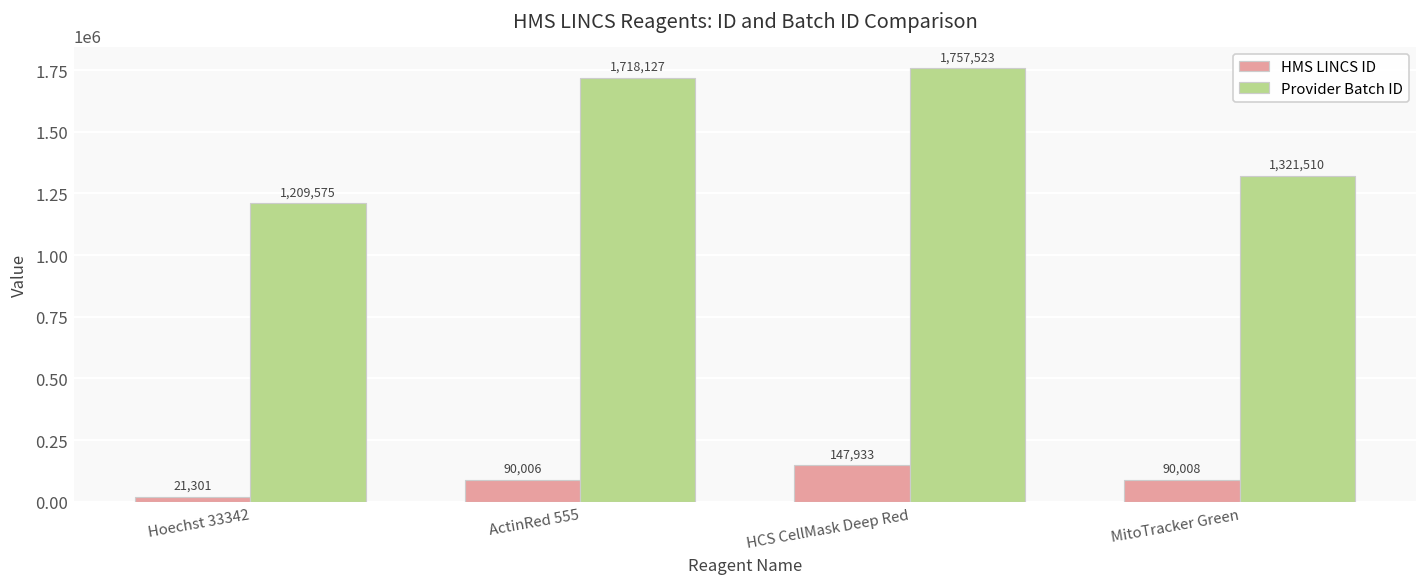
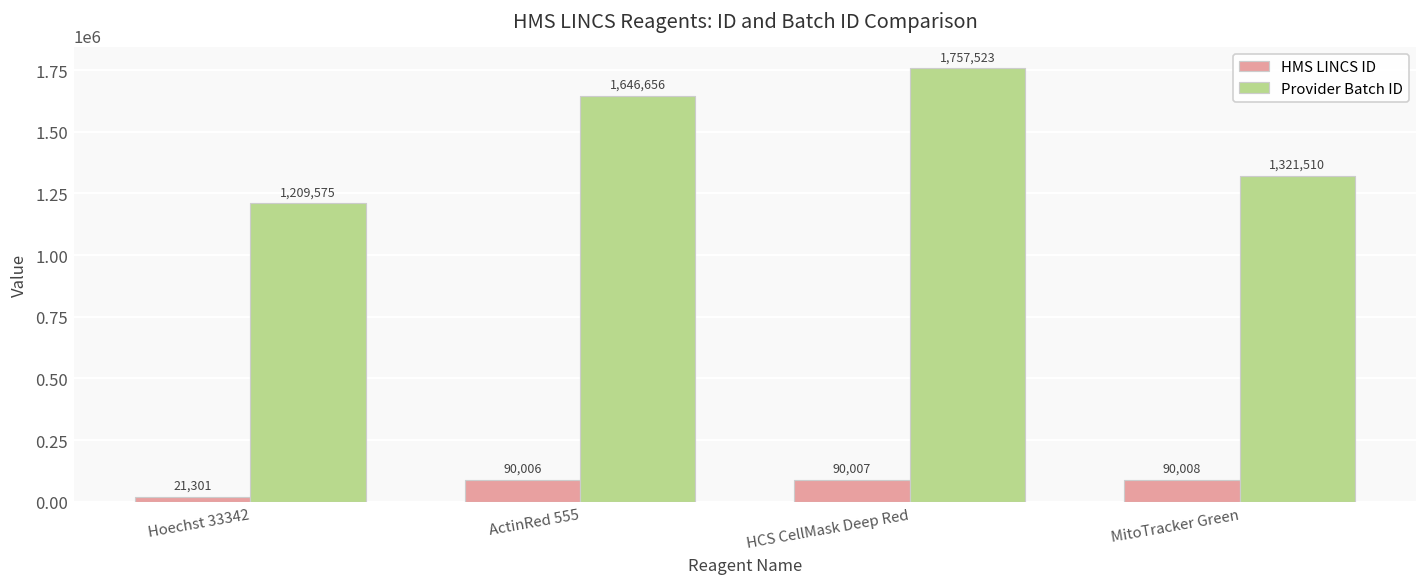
Provider Batch ID, ActinRed 555: 1,718,127 -> 1,646,656
HMS LINCS ID, HCS CellMask Deep Red: 147,933 -> 90,007
